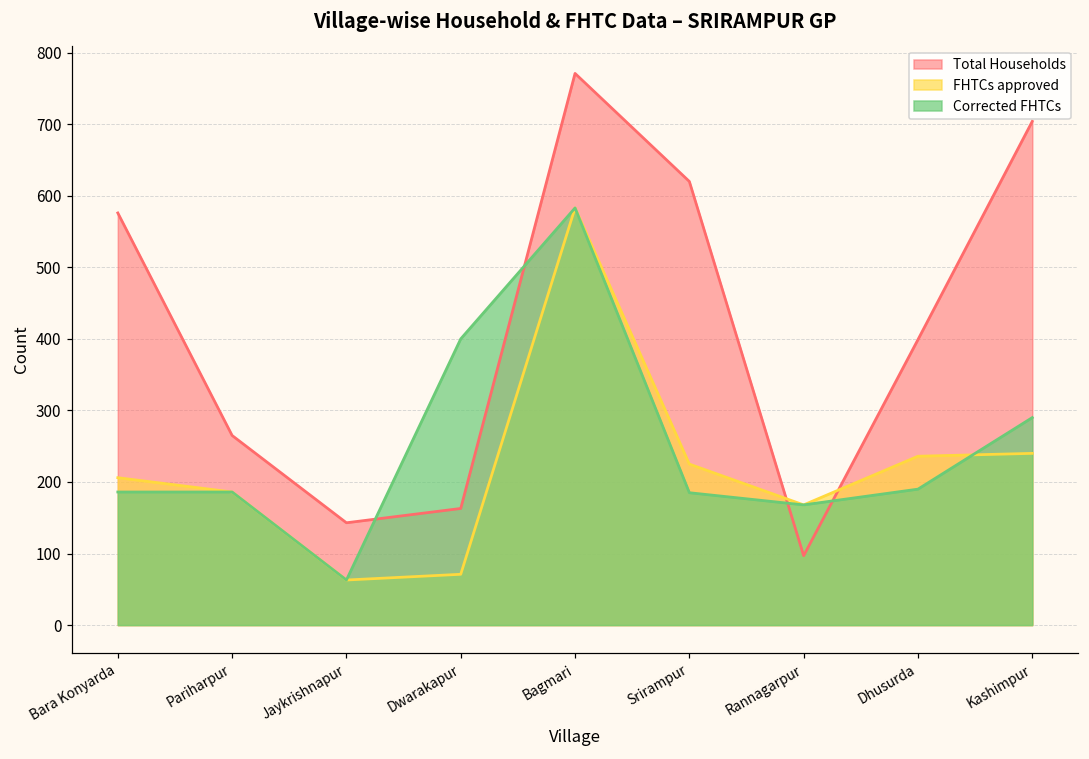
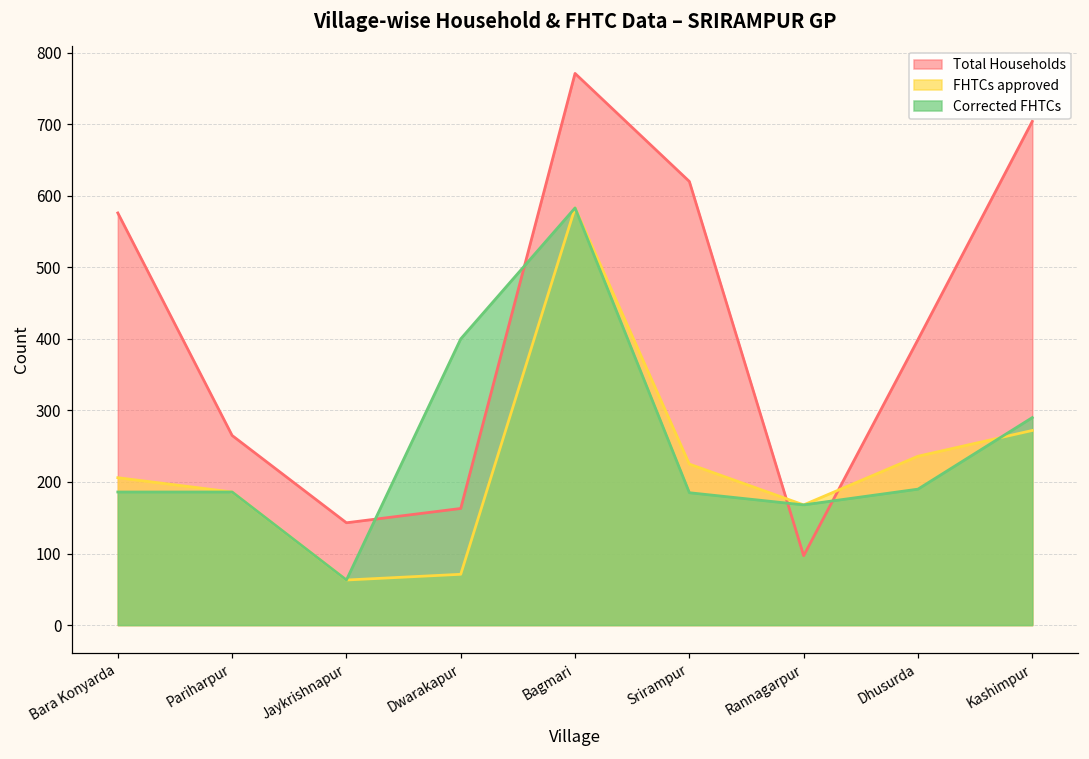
FHTCs approved, Kashimpur: 240 -> 270
